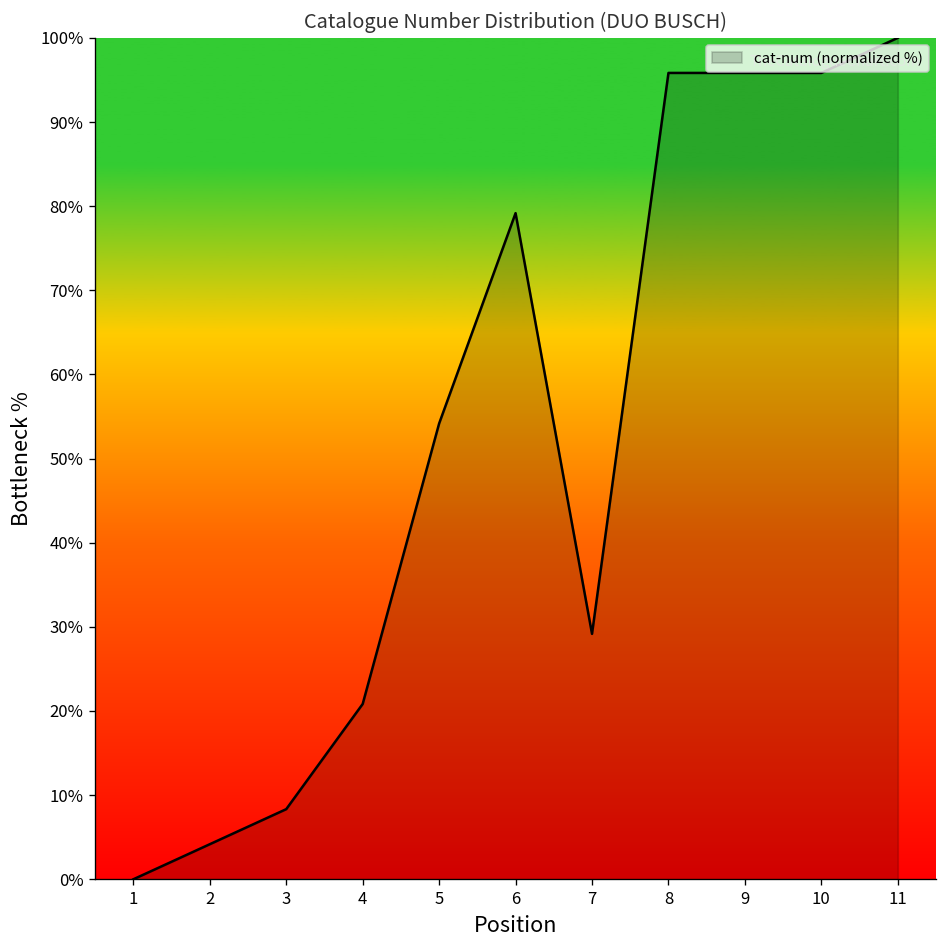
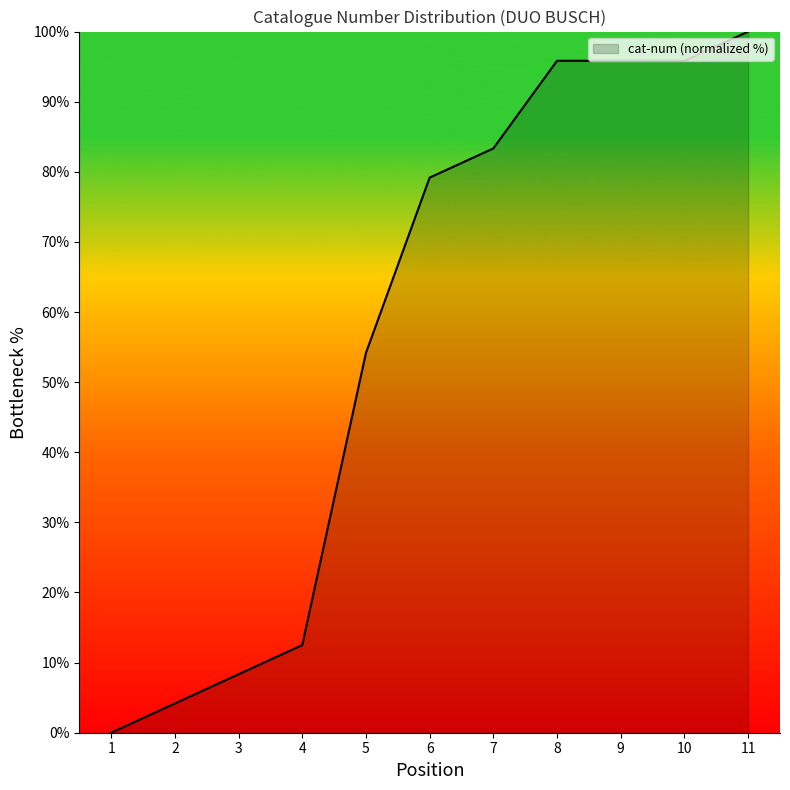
4: 21% -> 13%
7: 29% -> 83%
